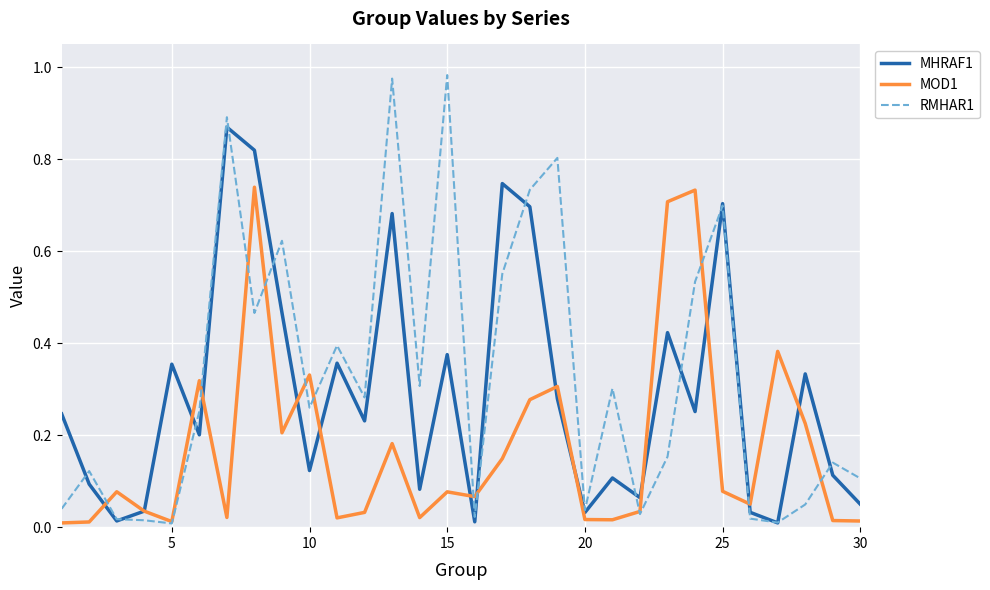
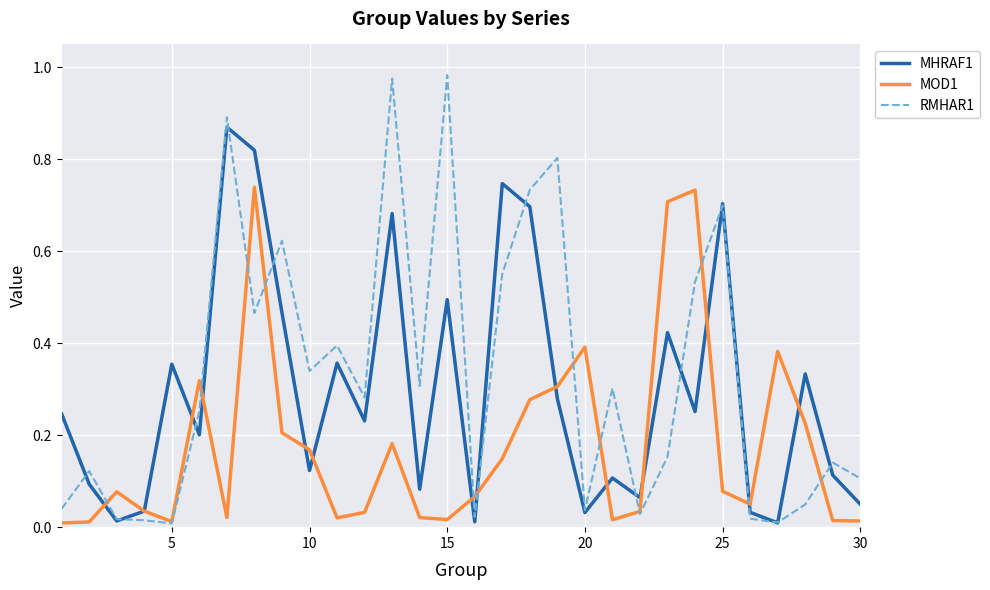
MOD1, 10: 0.33 -> 0.17
RMHAR1, 10: 0.26 -> 0.34
MHRAF1, 15: 0.38 -> 0.49
MOD1, 15: 0.08 -> 0.02
MOD1, 20: 0.02 -> 0.39
